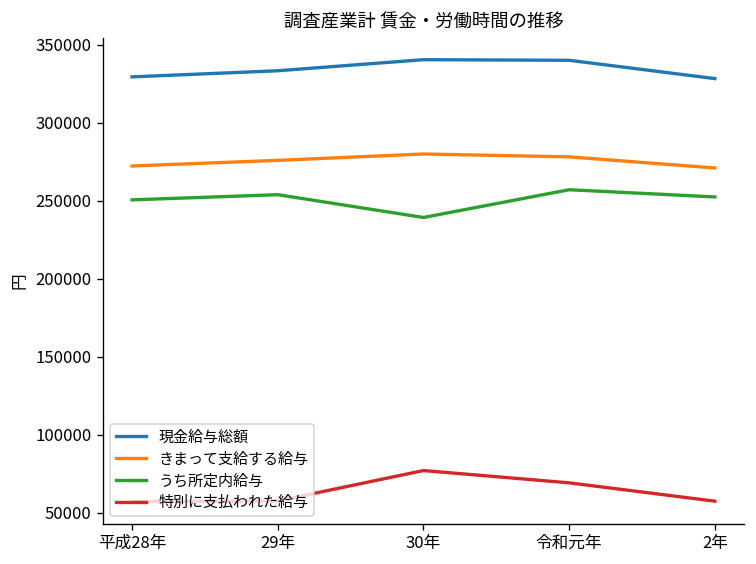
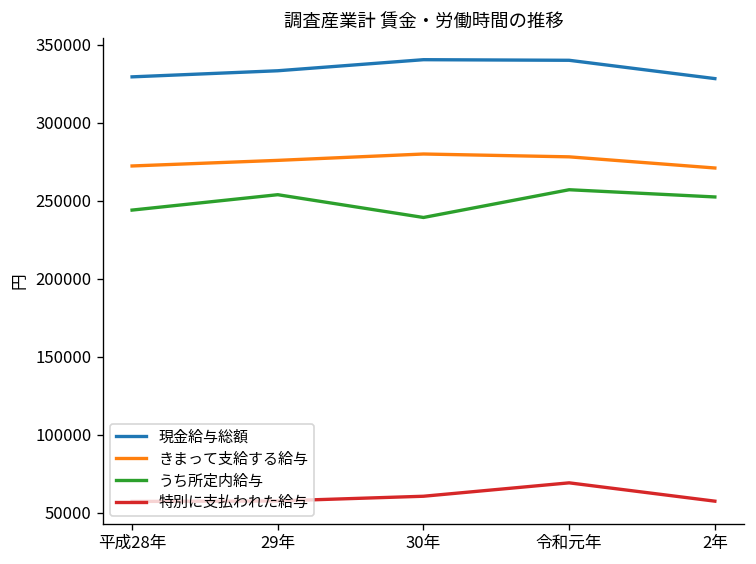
うち所定内給与, 平成28年: 251000 -> 244000
特別に支払われた給与, 30年: 77000 -> 60000
